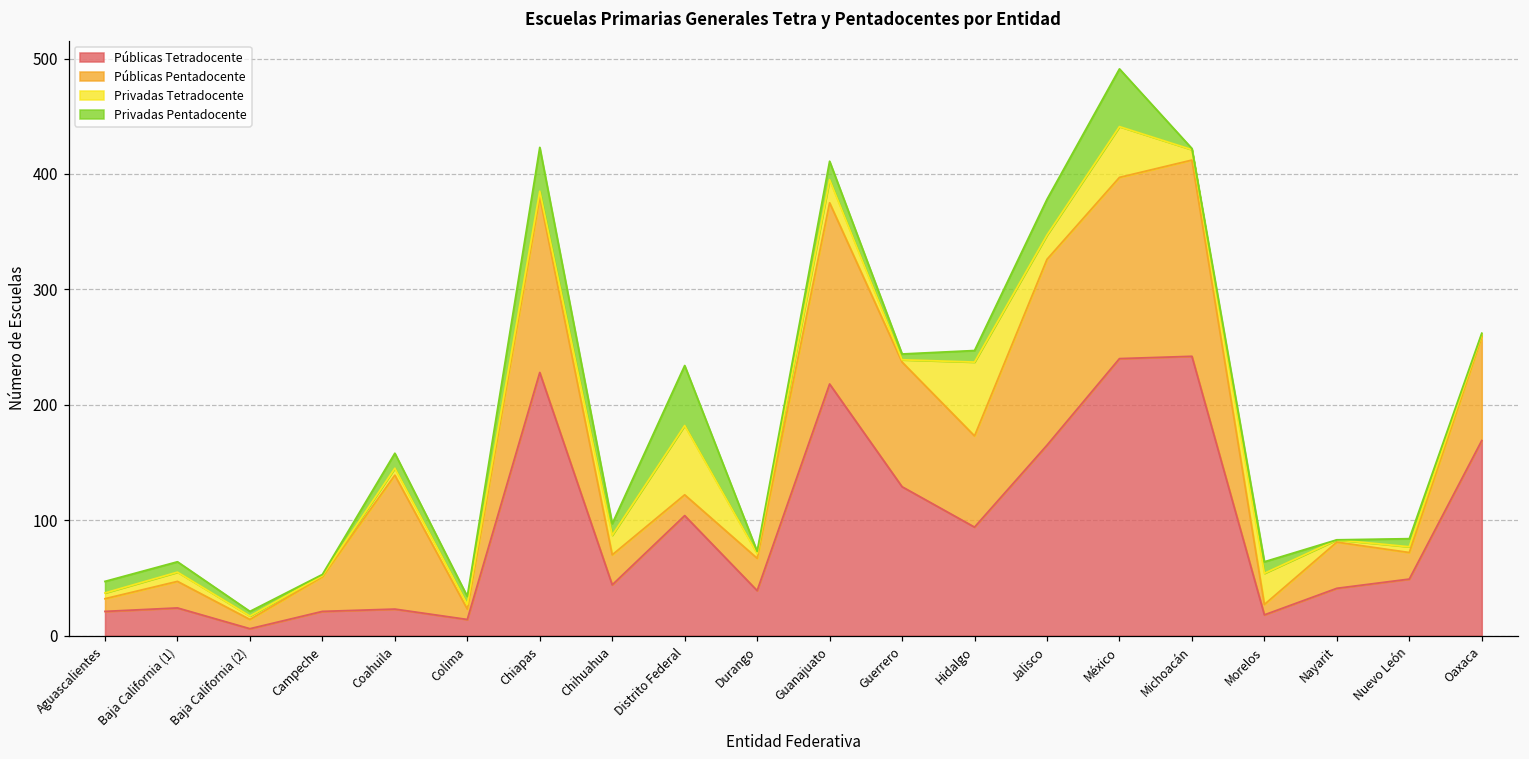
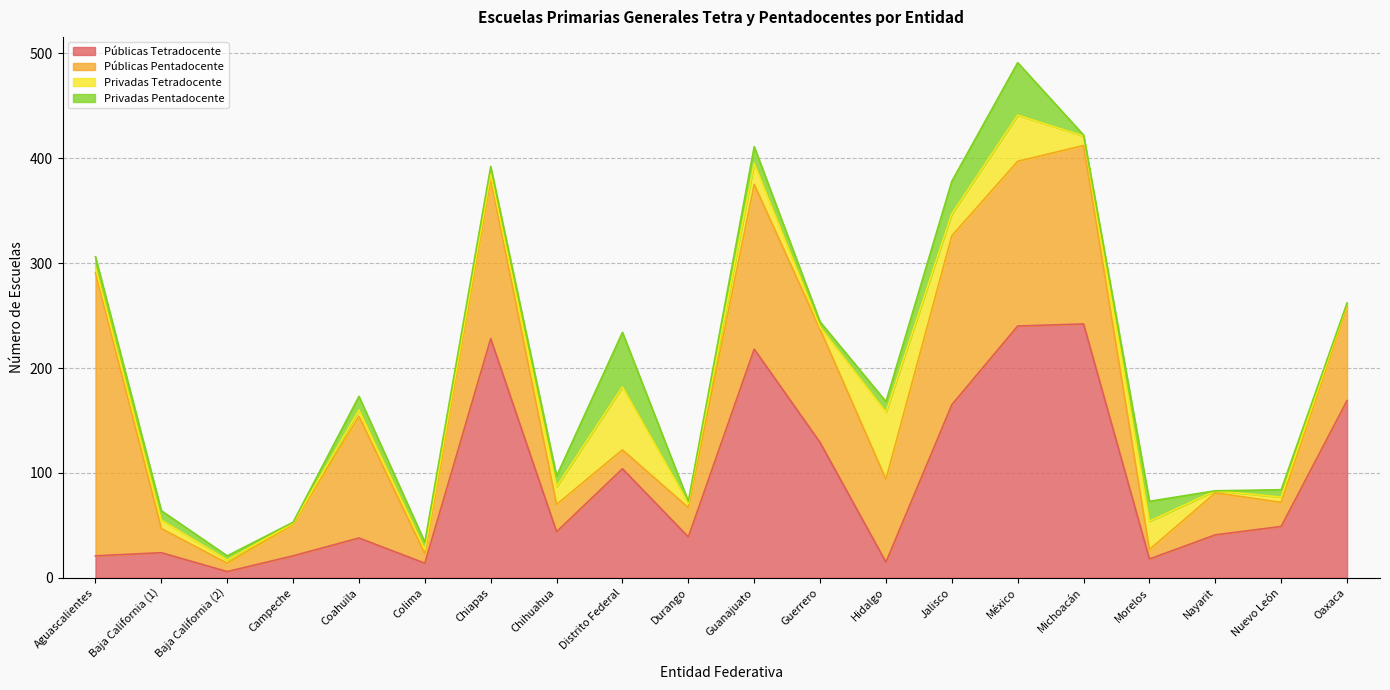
Públicas Pentadocente, Aguascalientes: 11 -> 270
Públicas Tetradocente, Coahuila: 23 -> 38
Privadas Pentadocente, Chiapas: 38 -> 7
Públicas Tetradocente, Hidalgo: 94 -> 15
Privadas Pentadocente, Morelos: 10 -> 19
